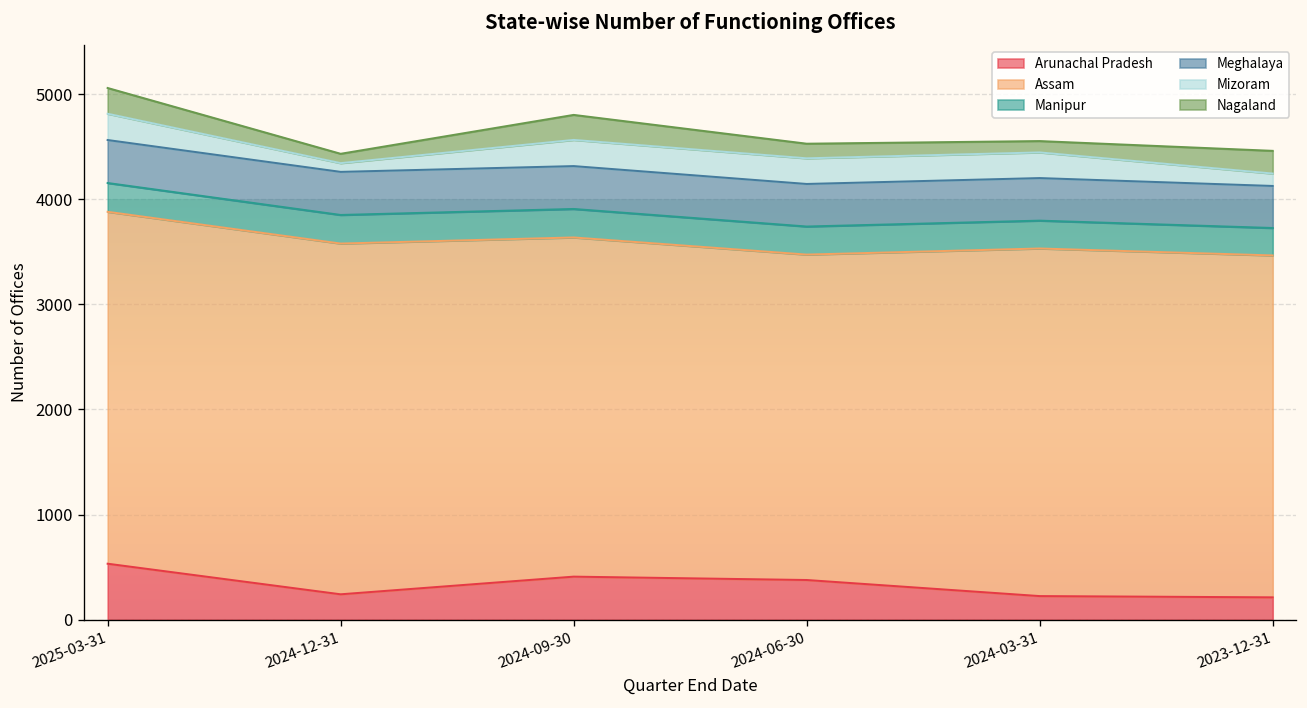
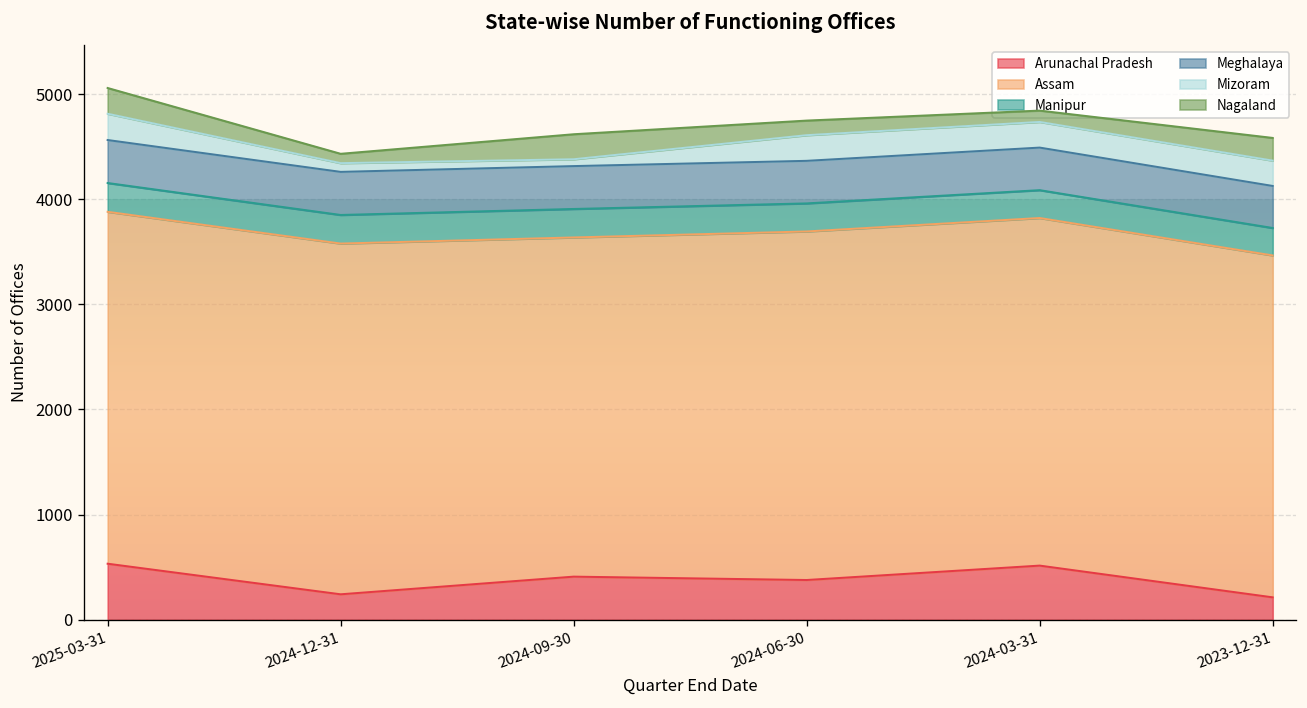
Mizoram, 2024-09-30: 200 -> 100
Assam, 2024-06-30: 3100 -> 3300
Arunachal Pradesh, 2024-03-31: 200 -> 500
Mizoram, 2023-12-31: 100 -> 200
